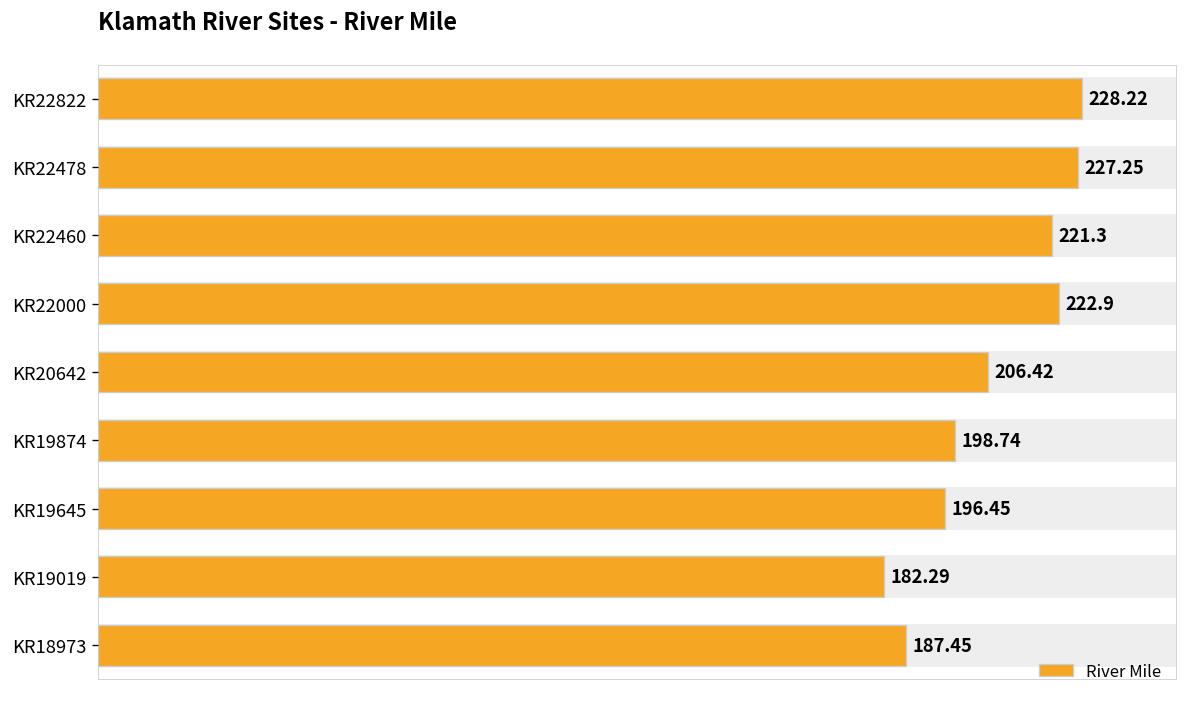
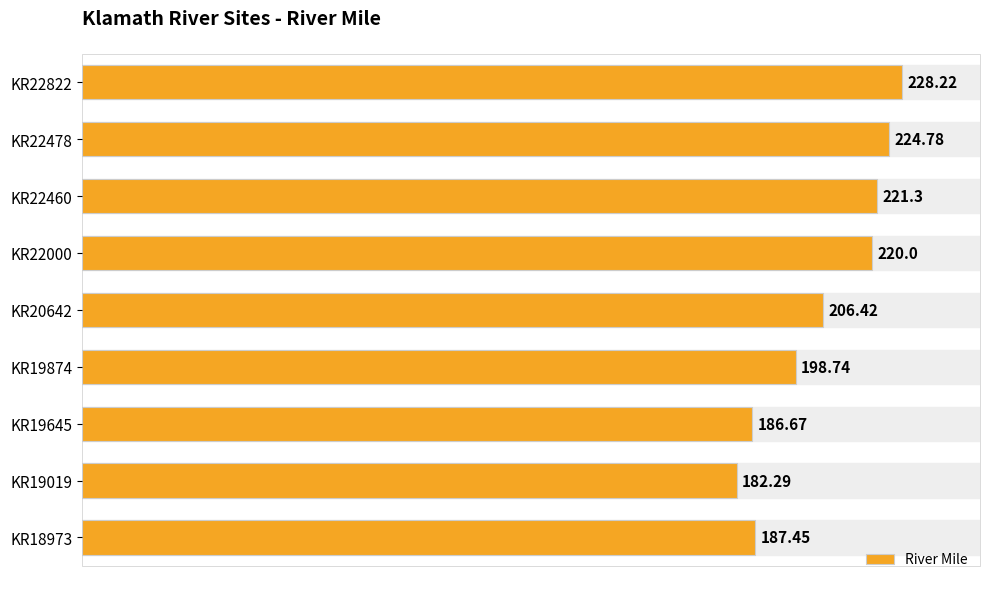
KR22478: 227.25 -> 224.78
KR22000: 222.9 -> 220.0
KR19645: 196.45 -> 186.67
